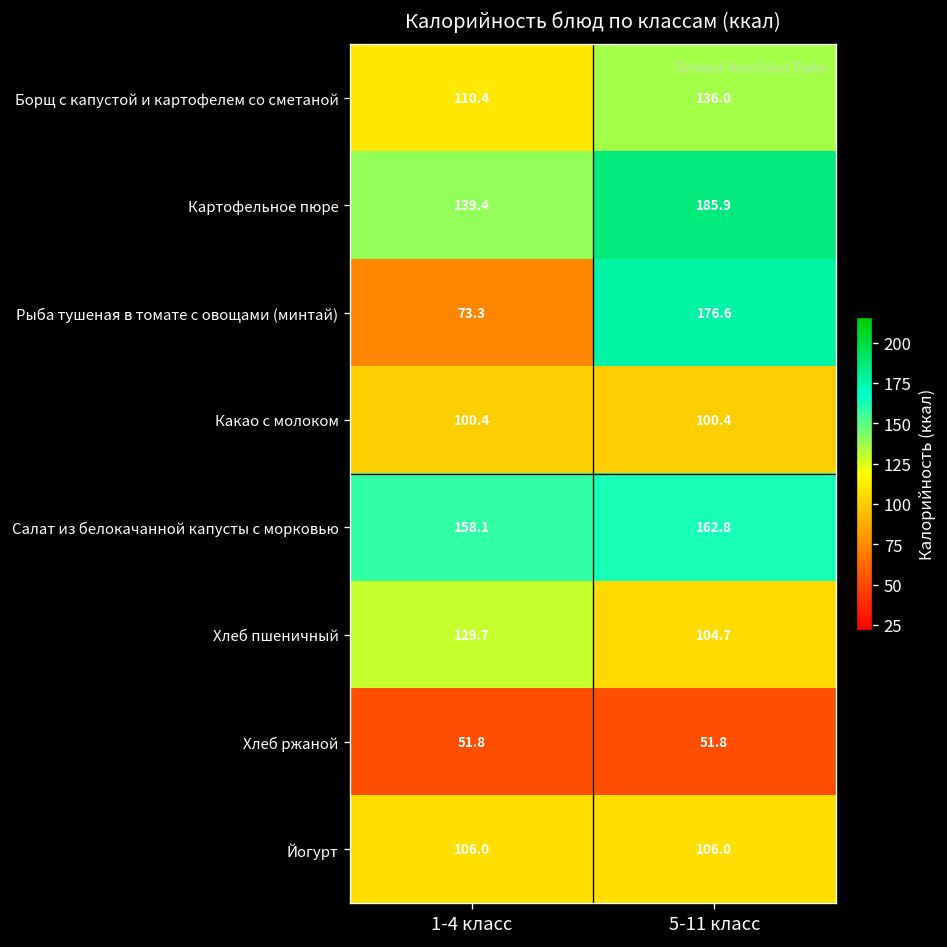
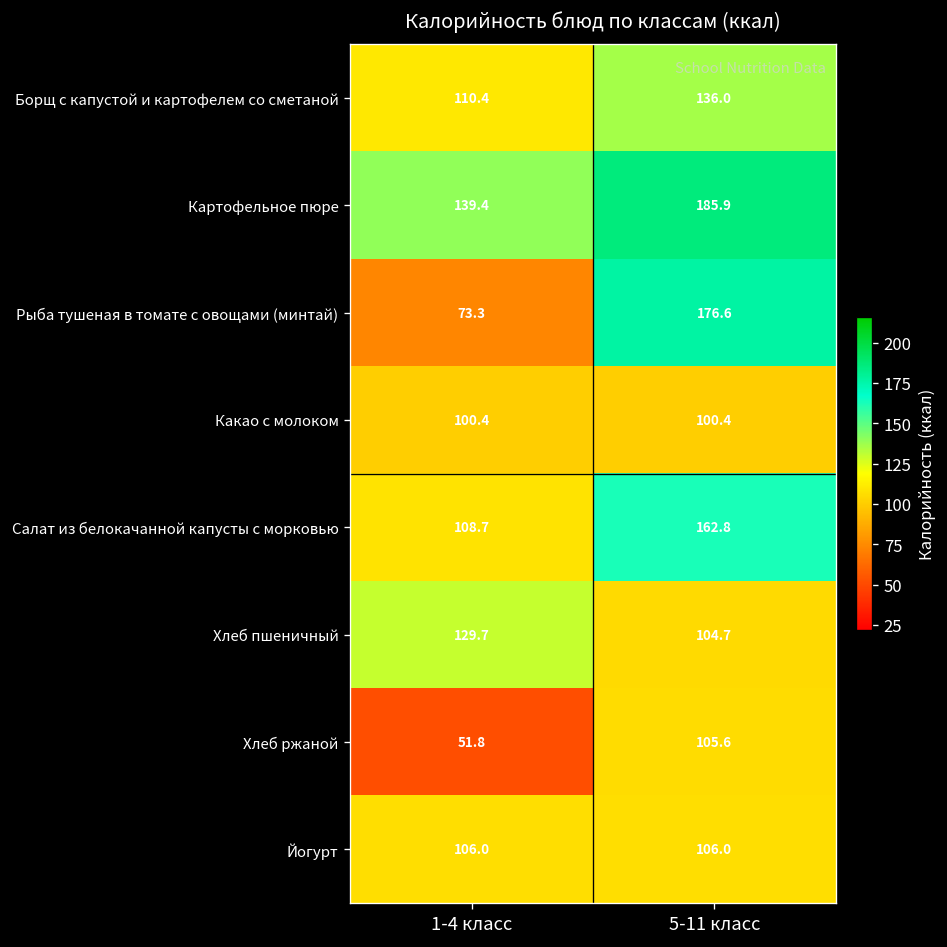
Салат из белокачанной капусты с морковью, 1-4 класс: 158.1 -> 108.7
Хлеб ржаной, 5-11 класс: 51.8 -> 105.6
